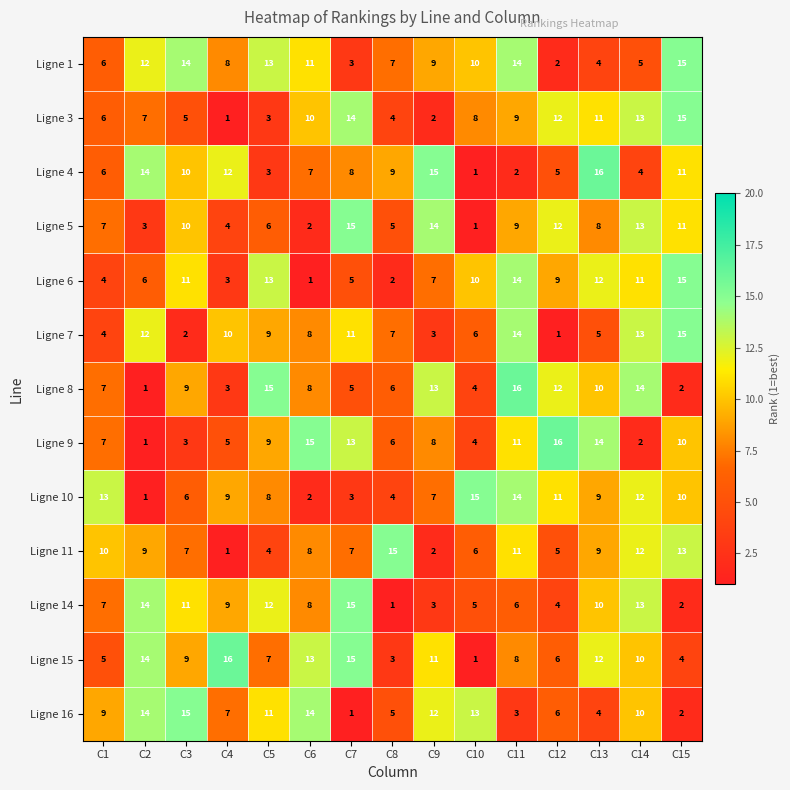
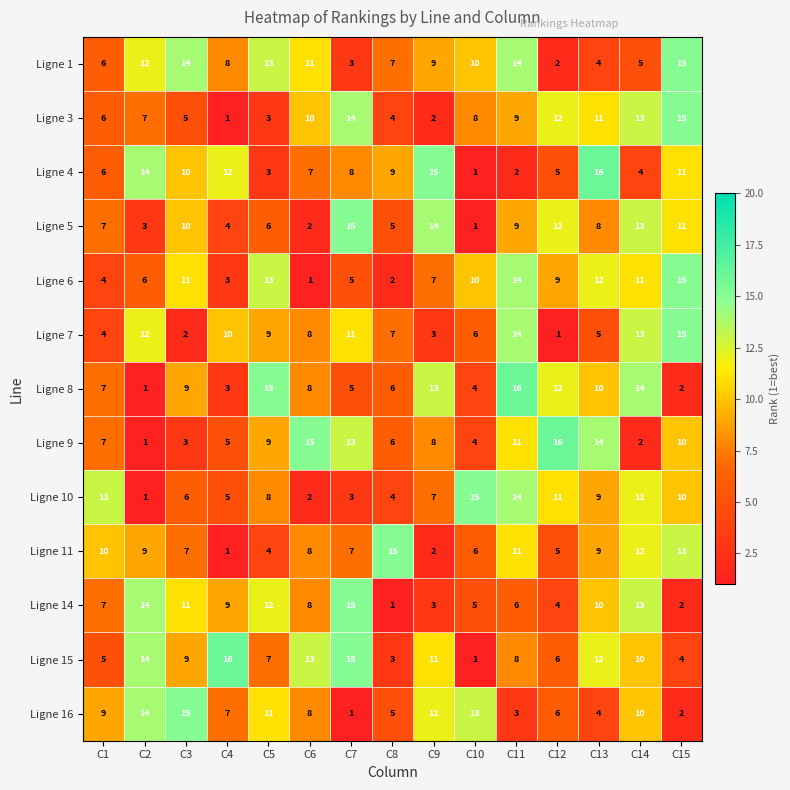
Ligne 10, C4: 9 -> 5
Ligne 16, C6: 14 -> 8
